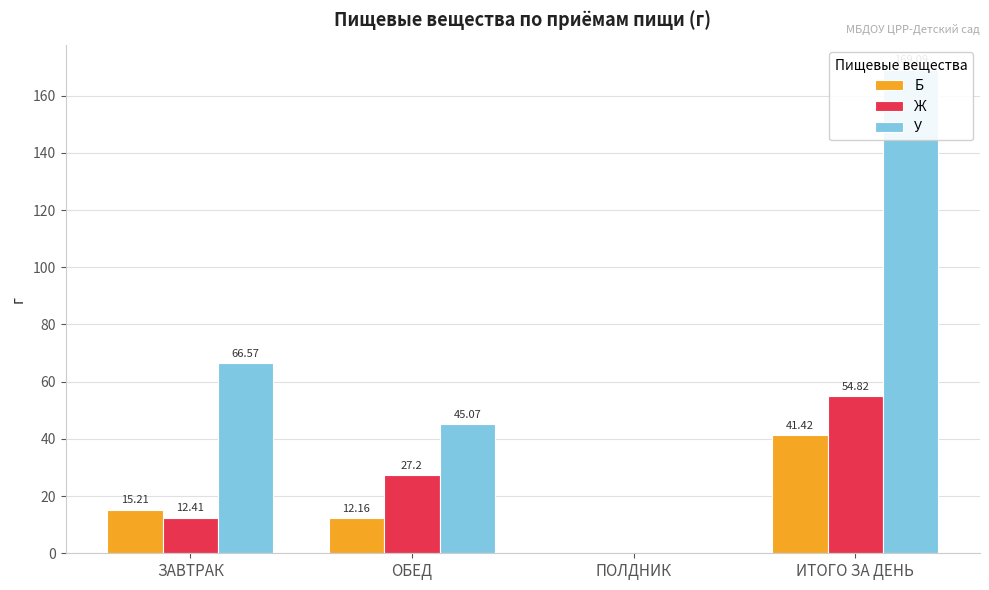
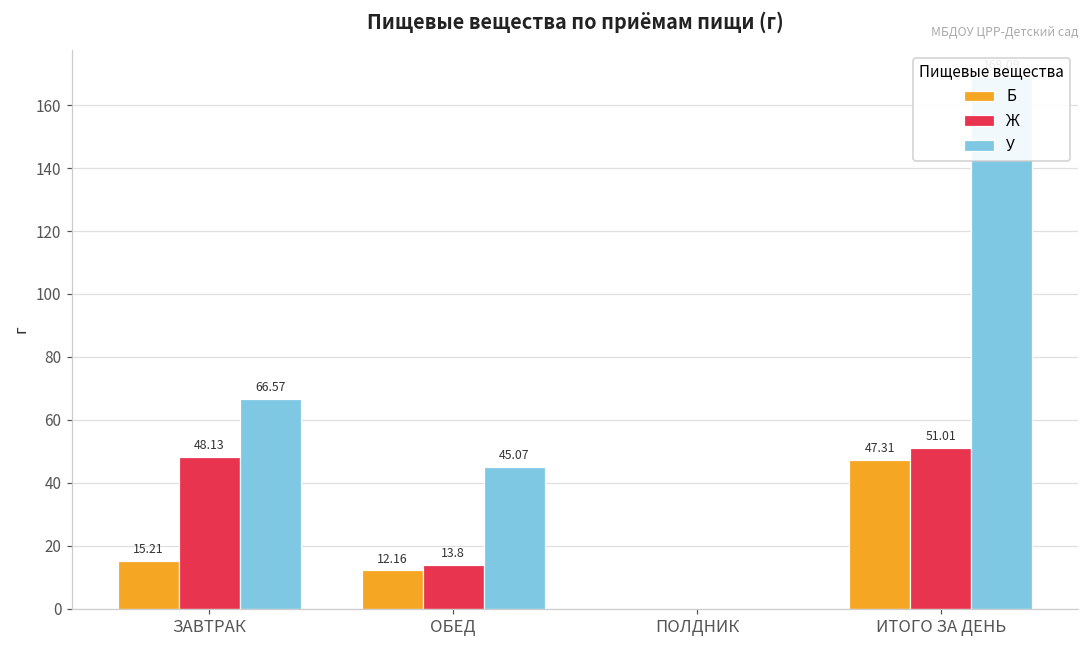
Ж, ЗАВТРАК: 12.41 -> 48.13
Ж, ОБЕД: 27.2 -> 13.8
Б, ИТОГО ЗА ДЕНЬ: 41.42 -> 47.31
Ж, ИТОГО ЗА ДЕНЬ: 54.82 -> 51.01
